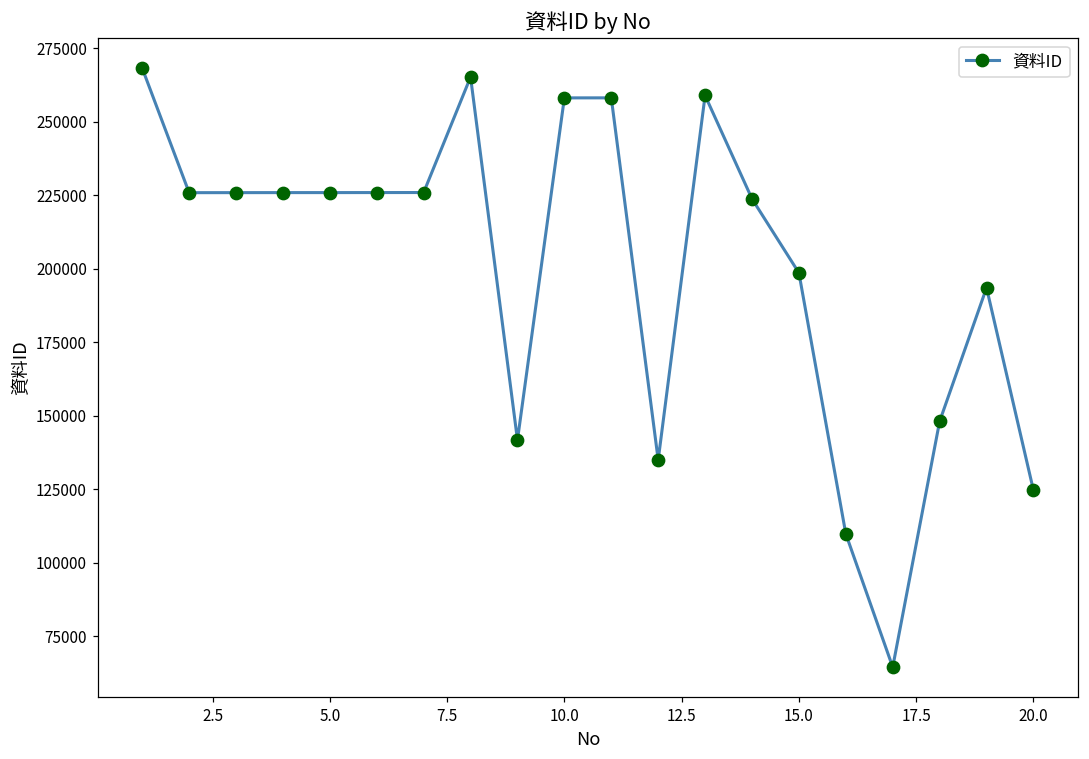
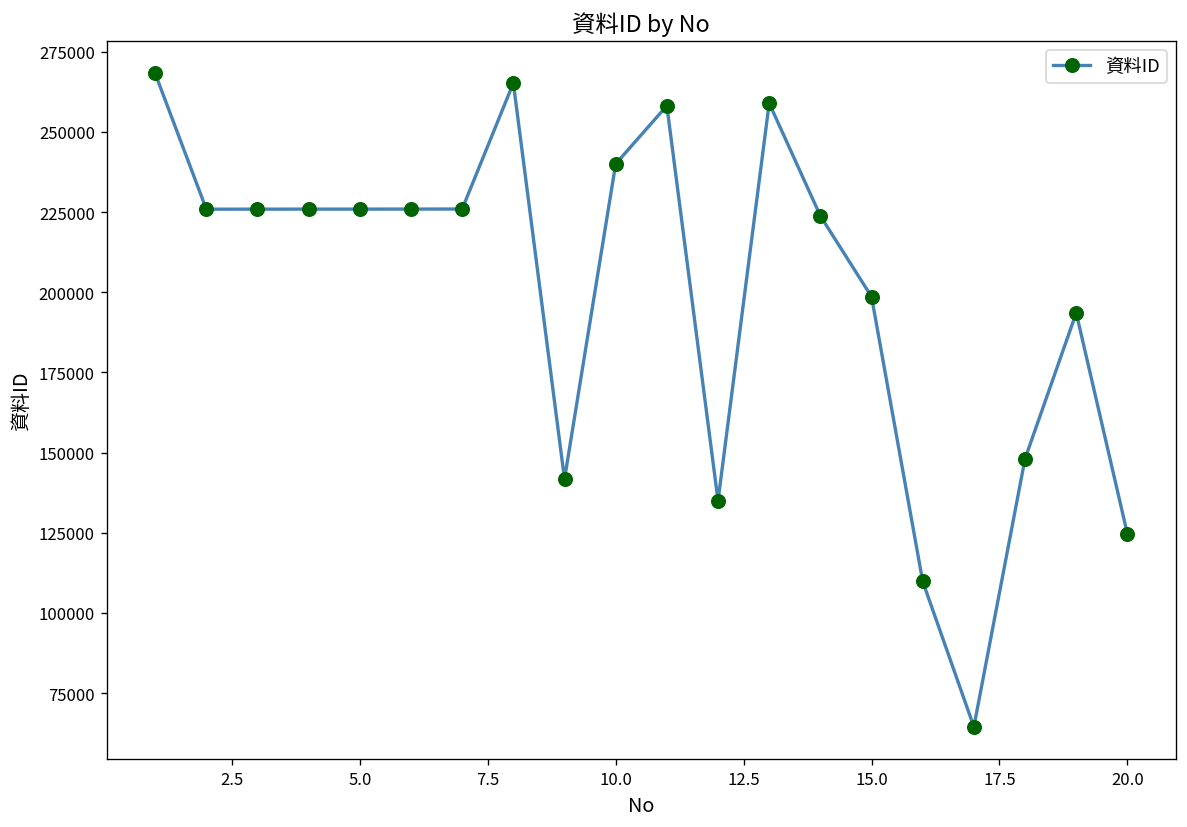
10.0: 258000 -> 240000
